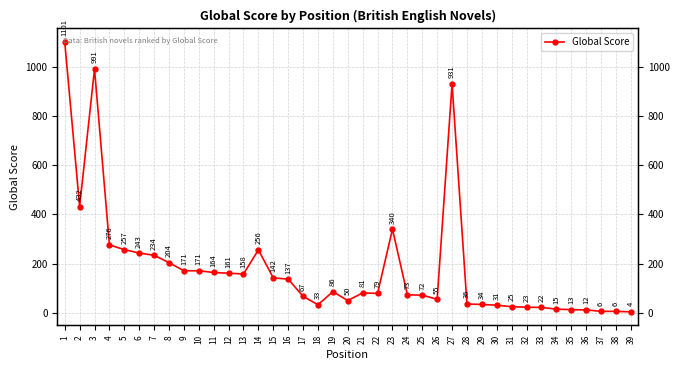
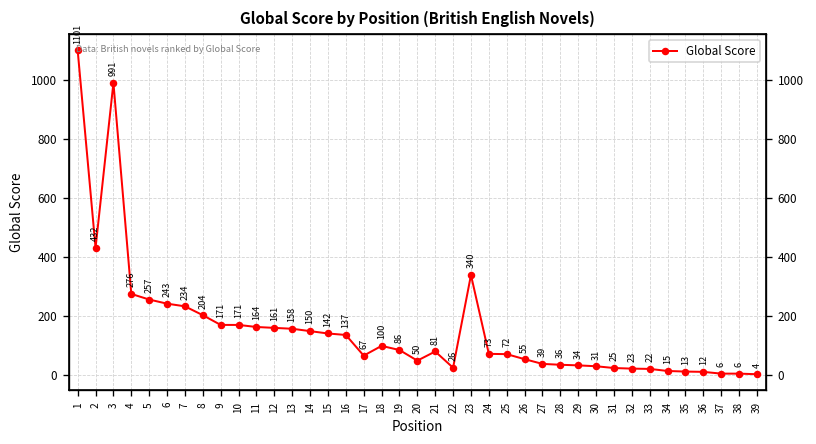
14: 256 -> 150
18: 33 -> 100
22: 79 -> 26
27: 931 -> 39
